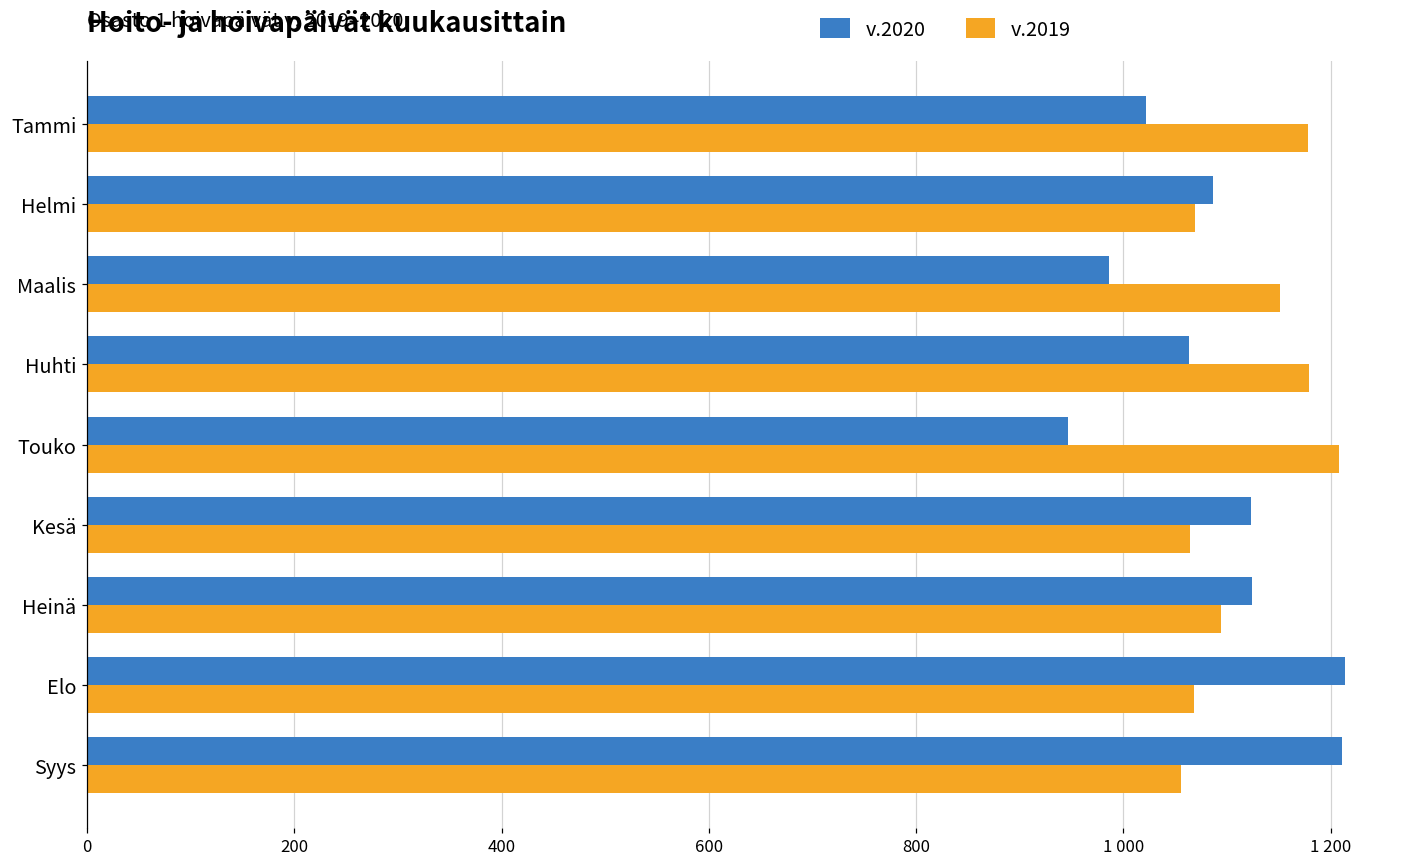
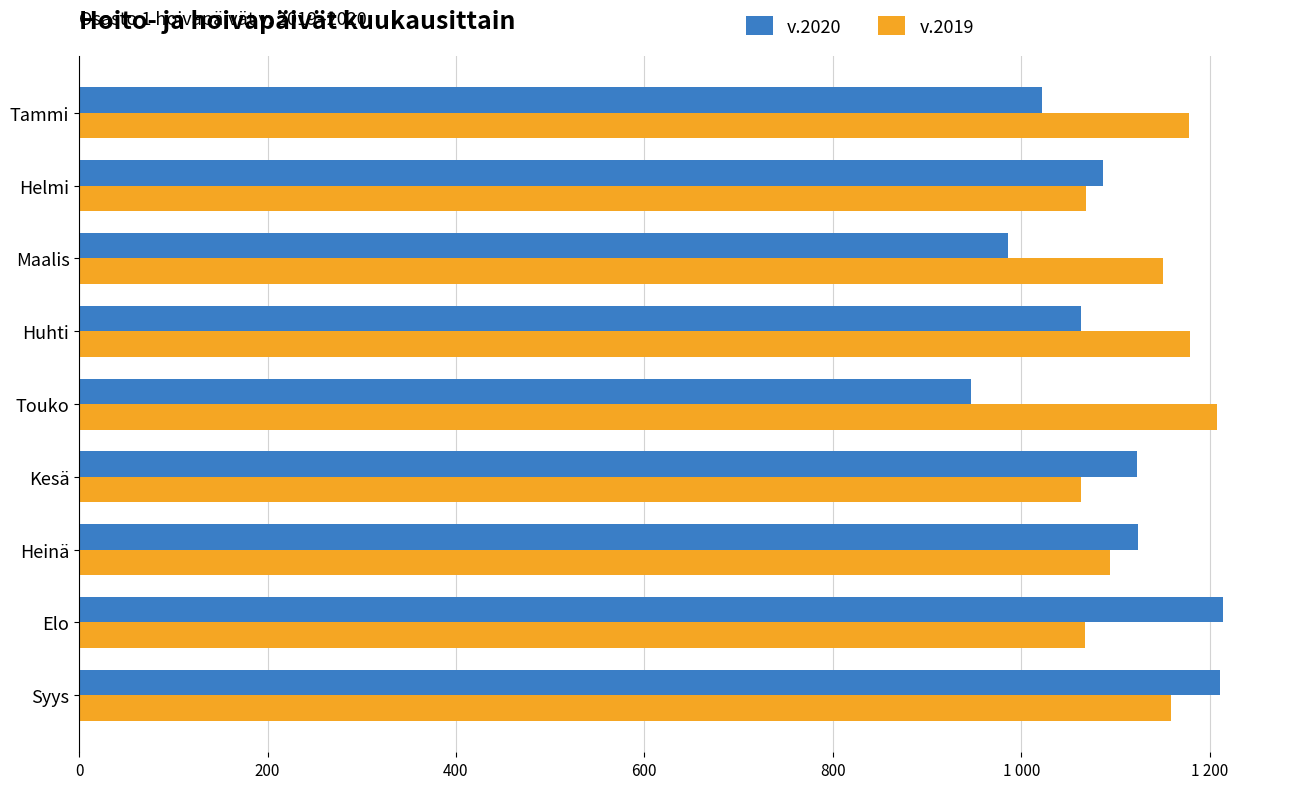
v.2019, Syys: 1060 -> 1160
